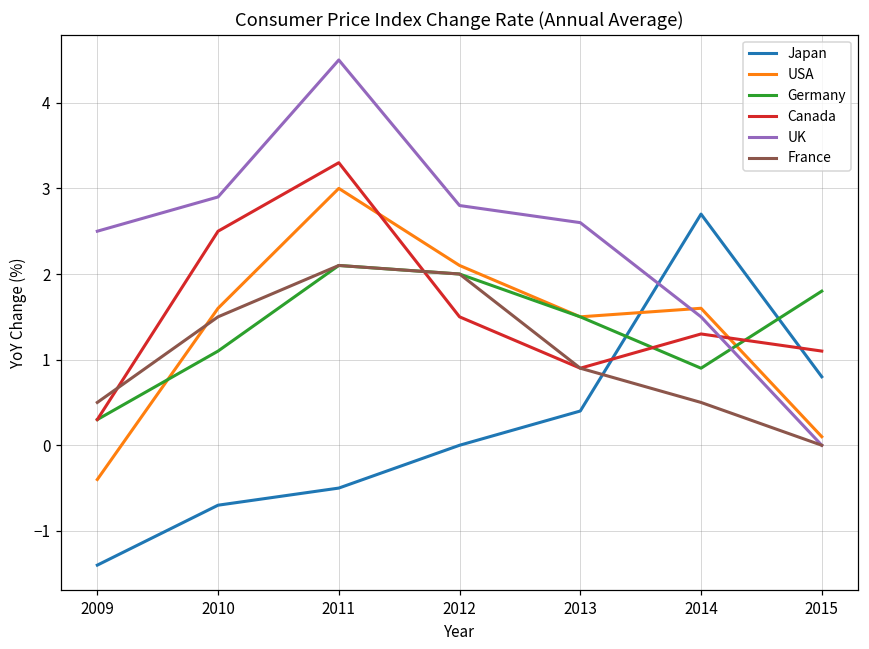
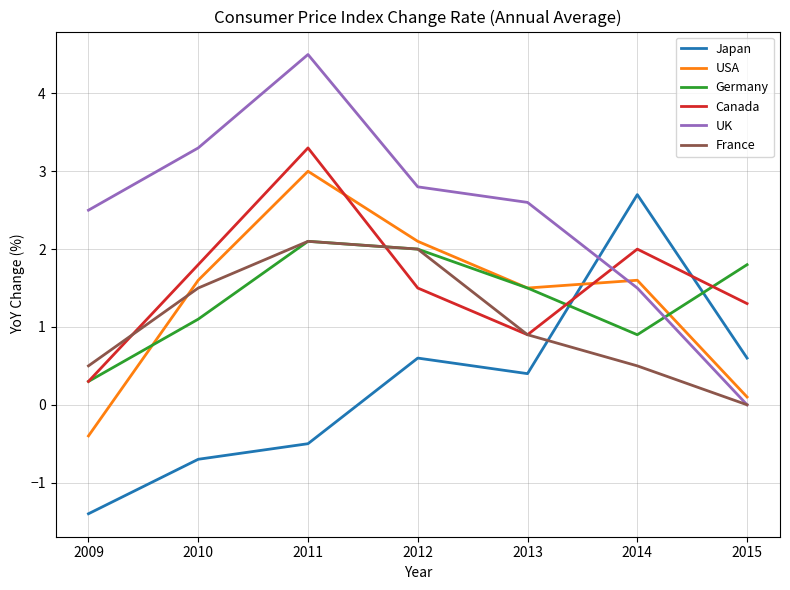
Canada, 2010: 2.5 -> 1.8
UK, 2010: 2.9 -> 3.3
Japan, 2012: 0.0 -> 0.6
Canada, 2014: 1.3 -> 2.0
Japan, 2015: 0.8 -> 0.6
Canada, 2015: 1.1 -> 1.3
